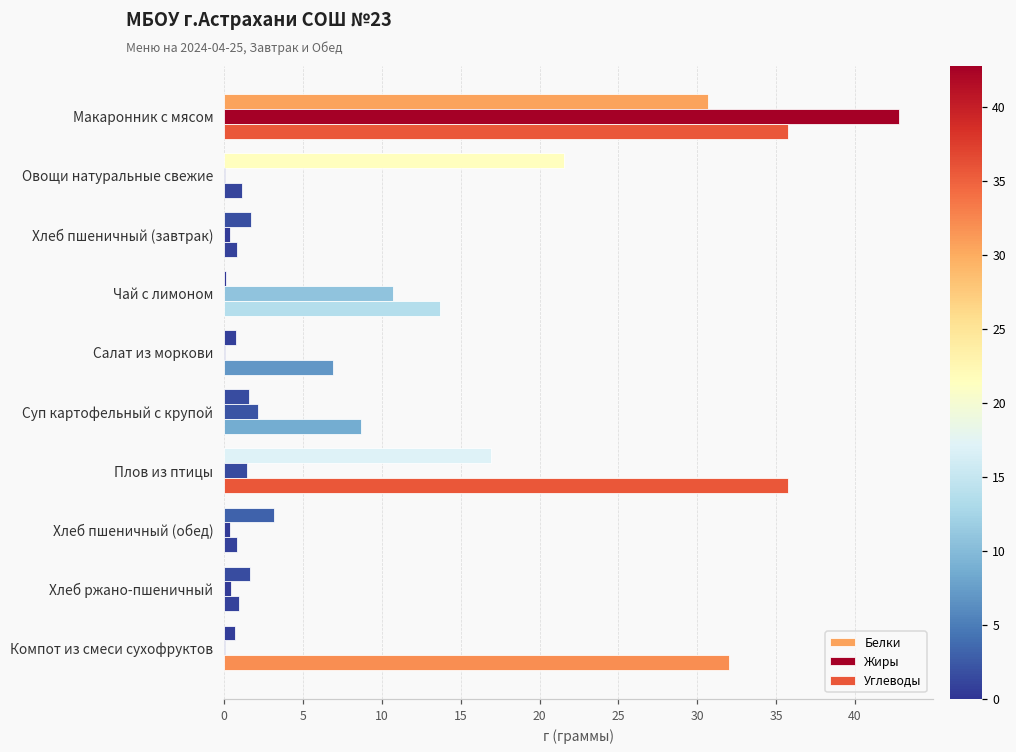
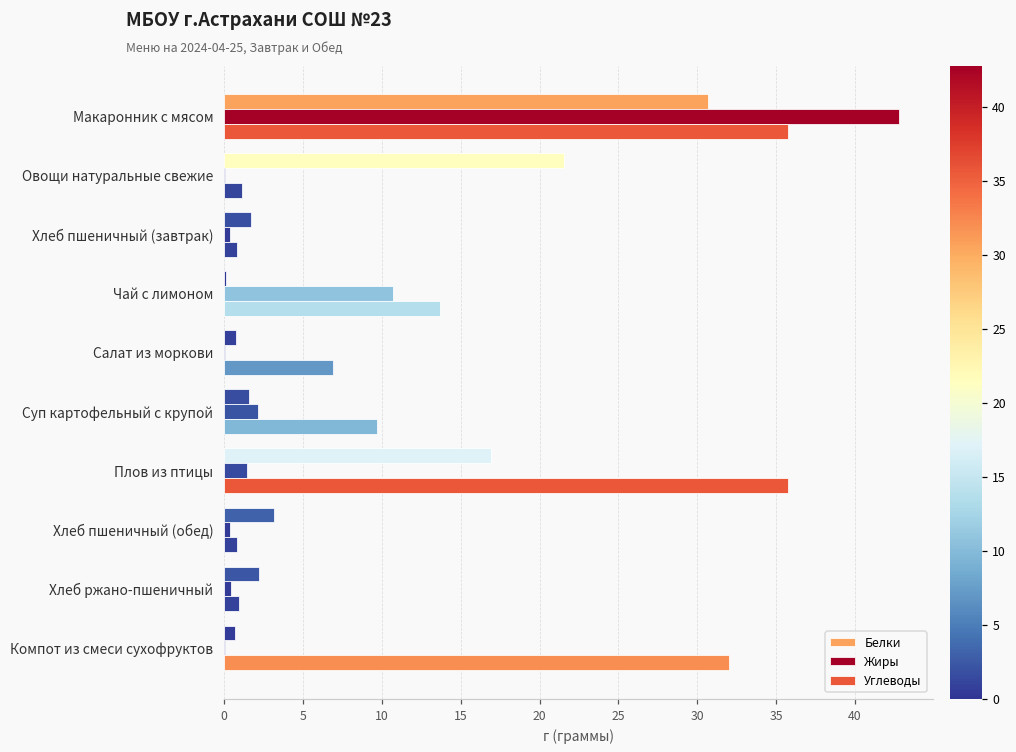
Углеводы, Суп картофельный с крупой: 8.7 -> 9.7
Белки, Хлеб ржано-пшеничный: 1.6 -> 2.2
